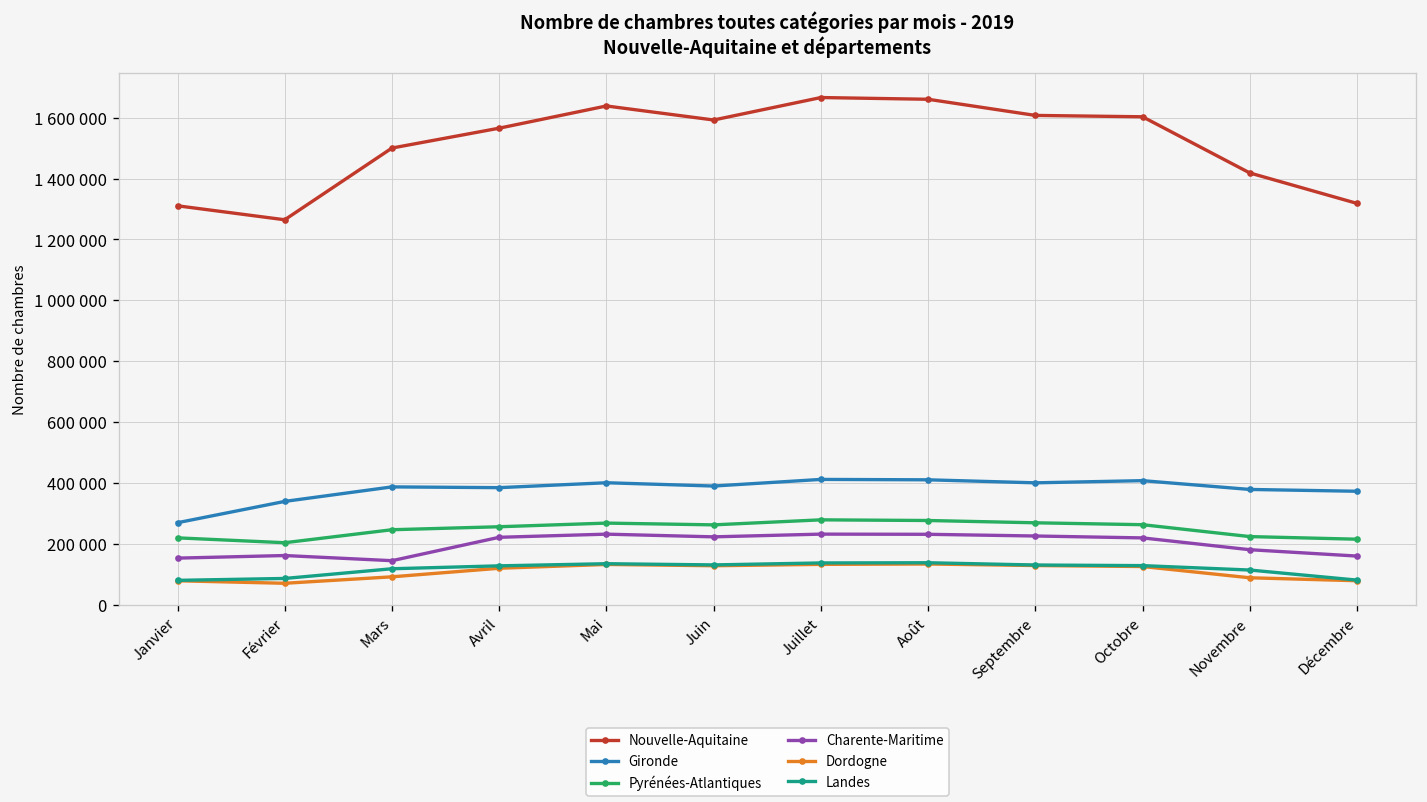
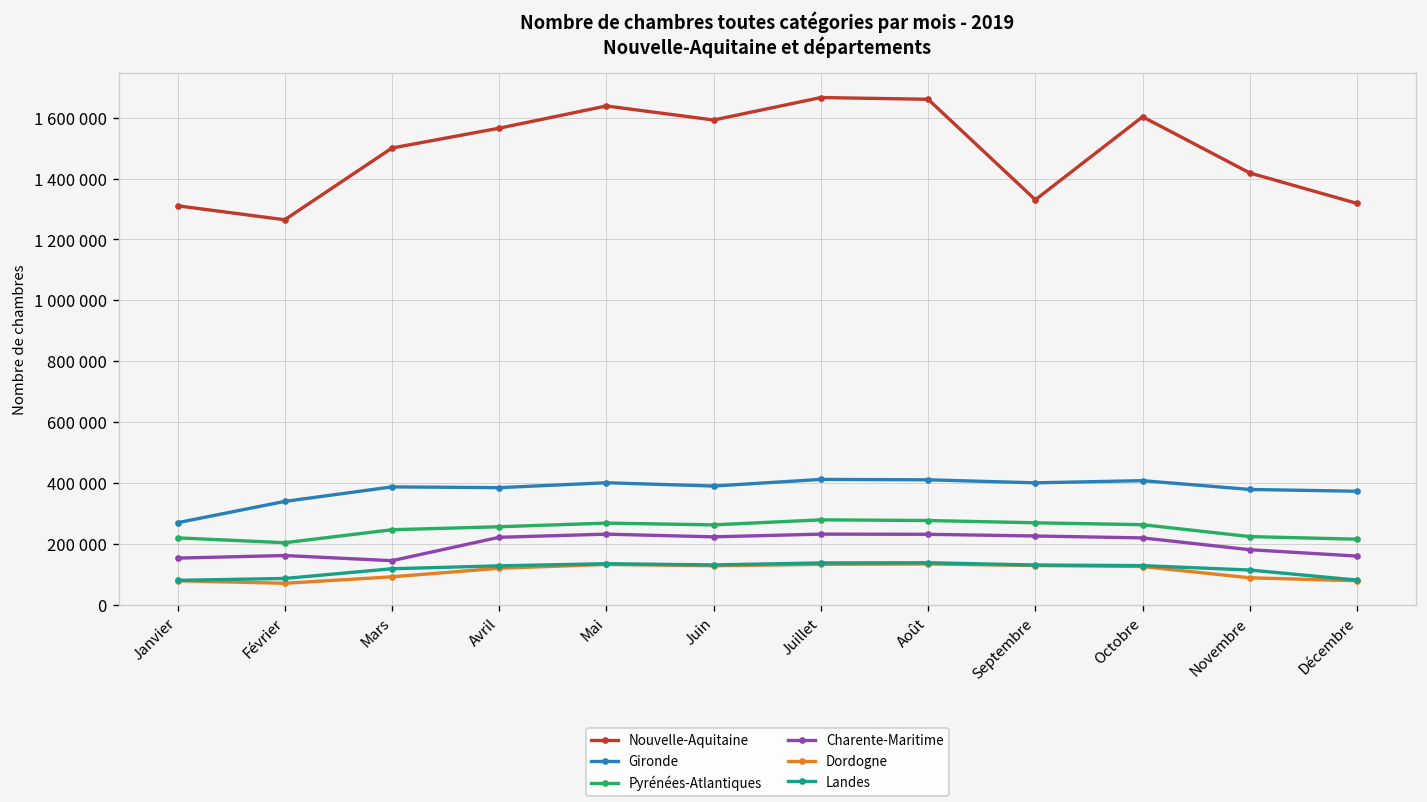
Nouvelle-Aquitaine, Septembre: 1610000 -> 1330000
